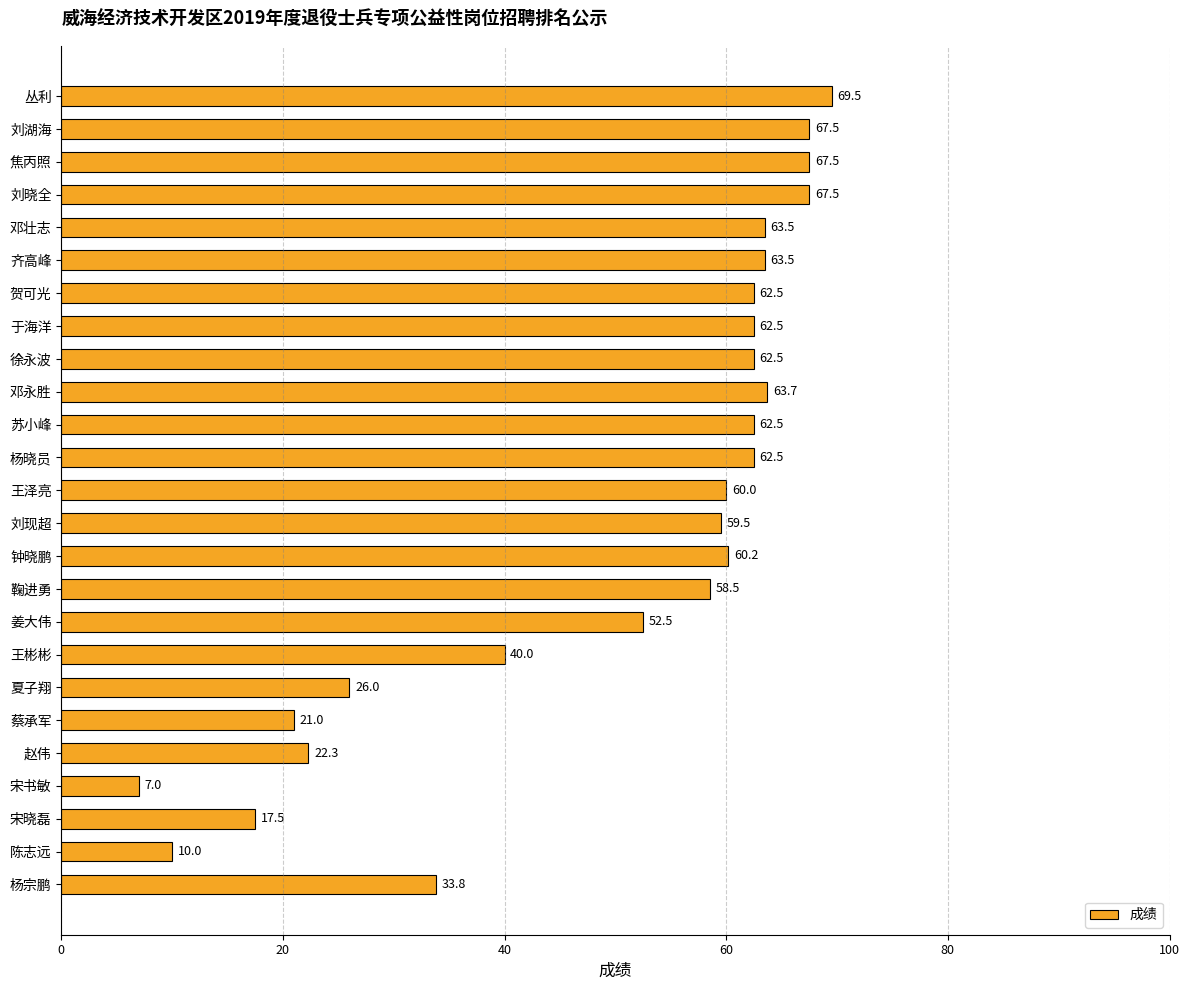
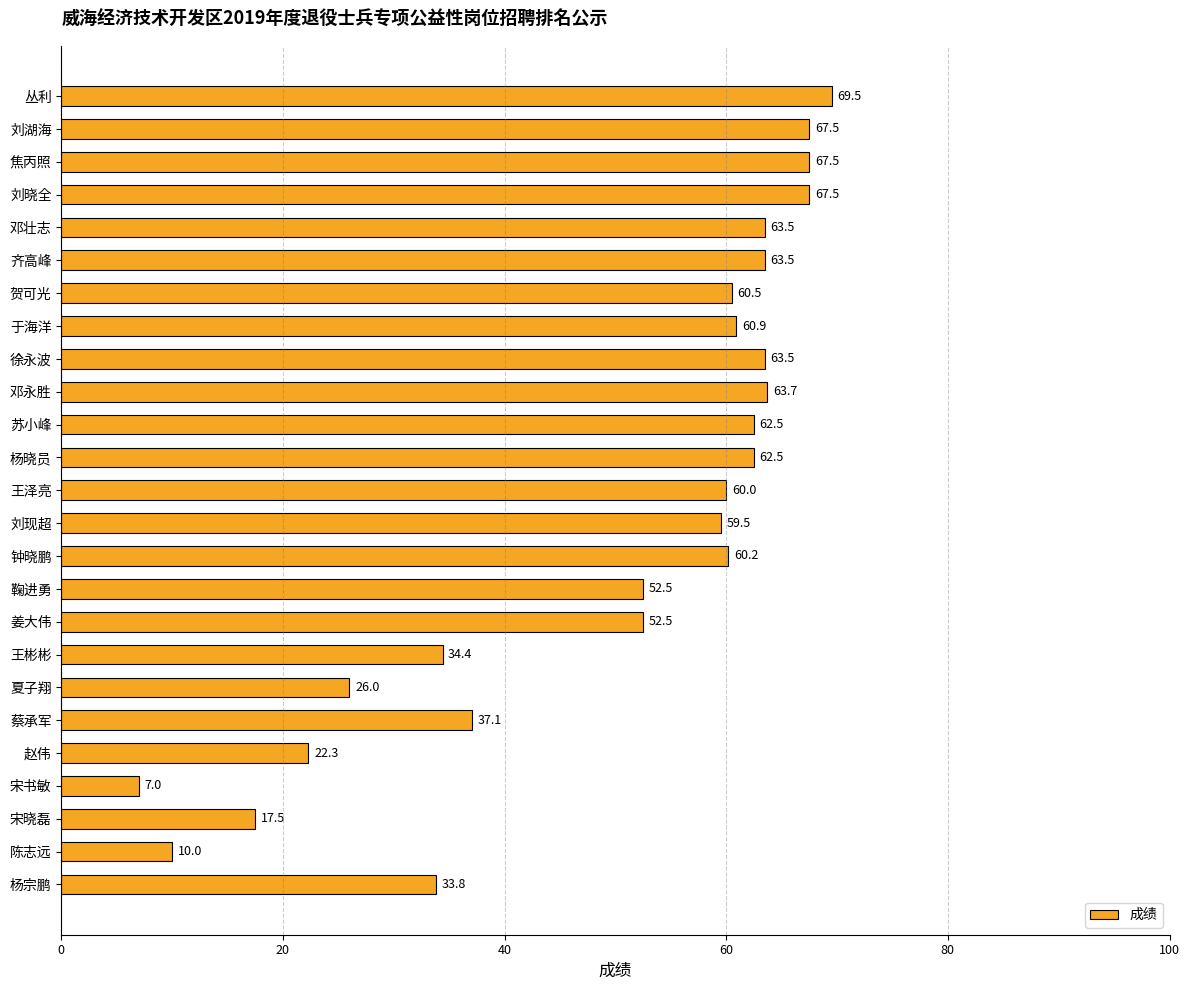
贺可光: 62.5 -> 60.5
于海洋: 62.5 -> 60.9
徐永波: 62.5 -> 63.5
鞠进勇: 58.5 -> 52.5
王彬彬: 40.0 -> 34.4
蔡承军: 21.0 -> 37.1
